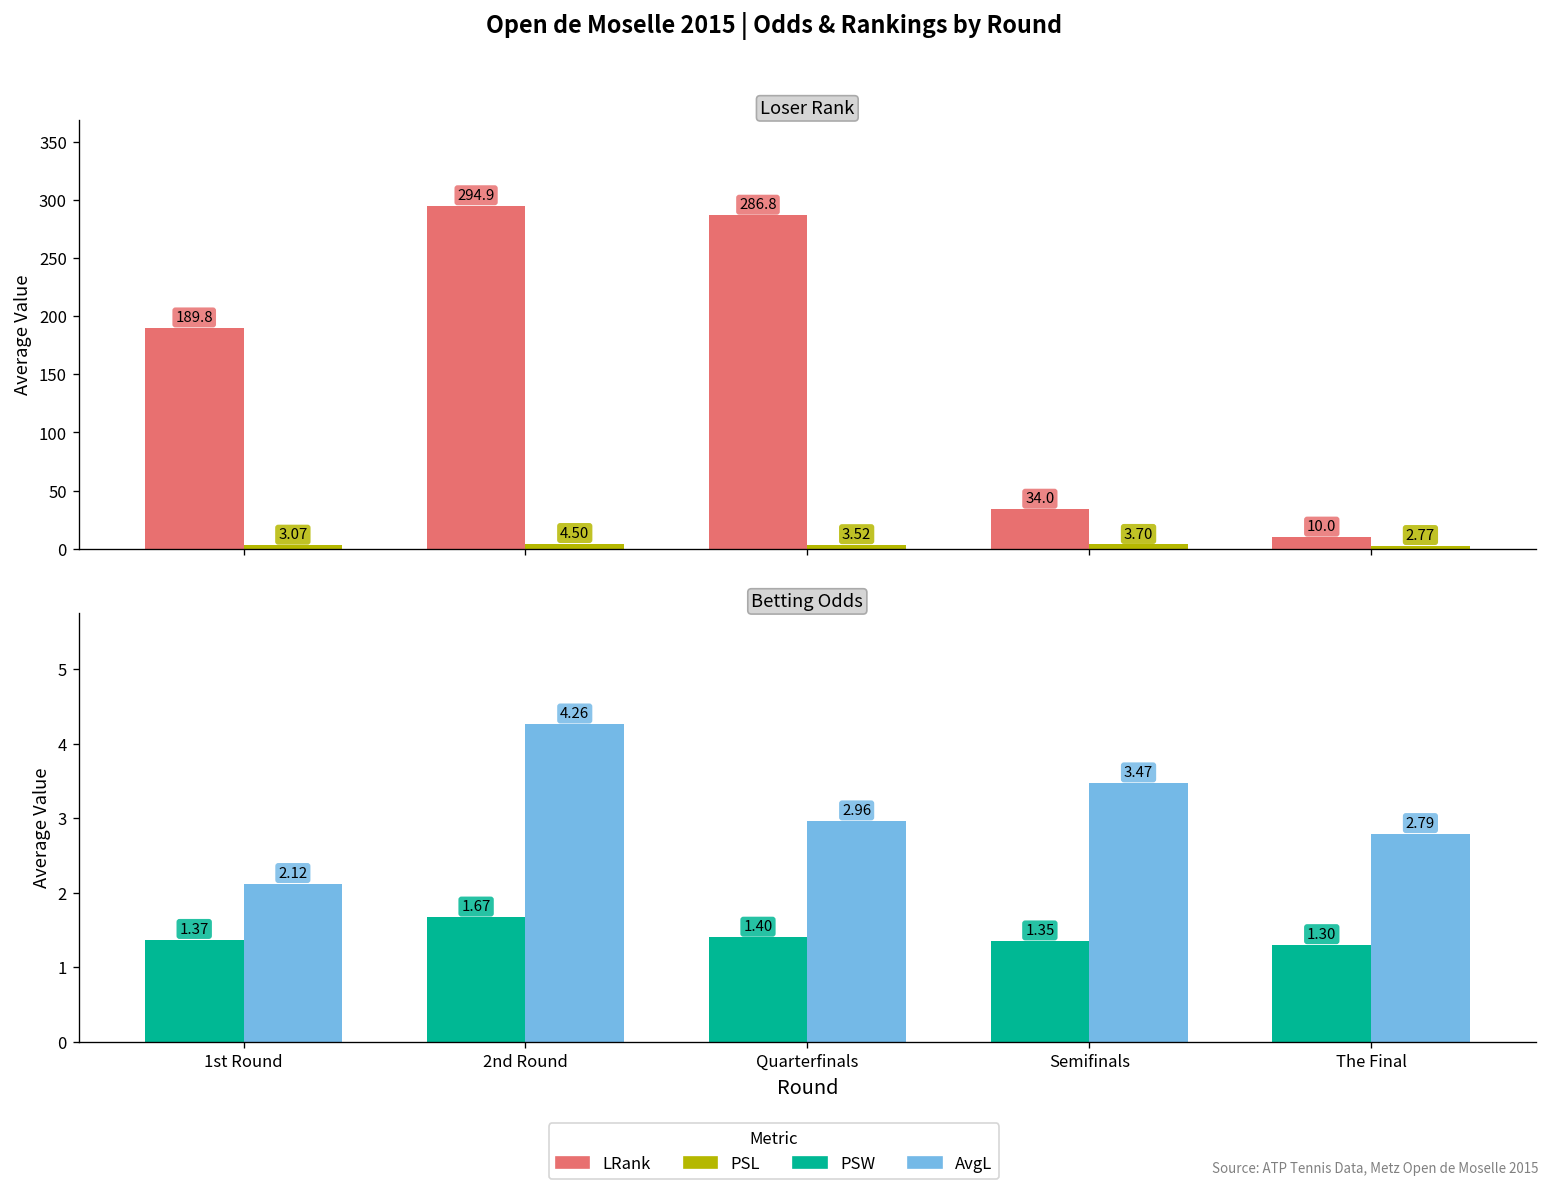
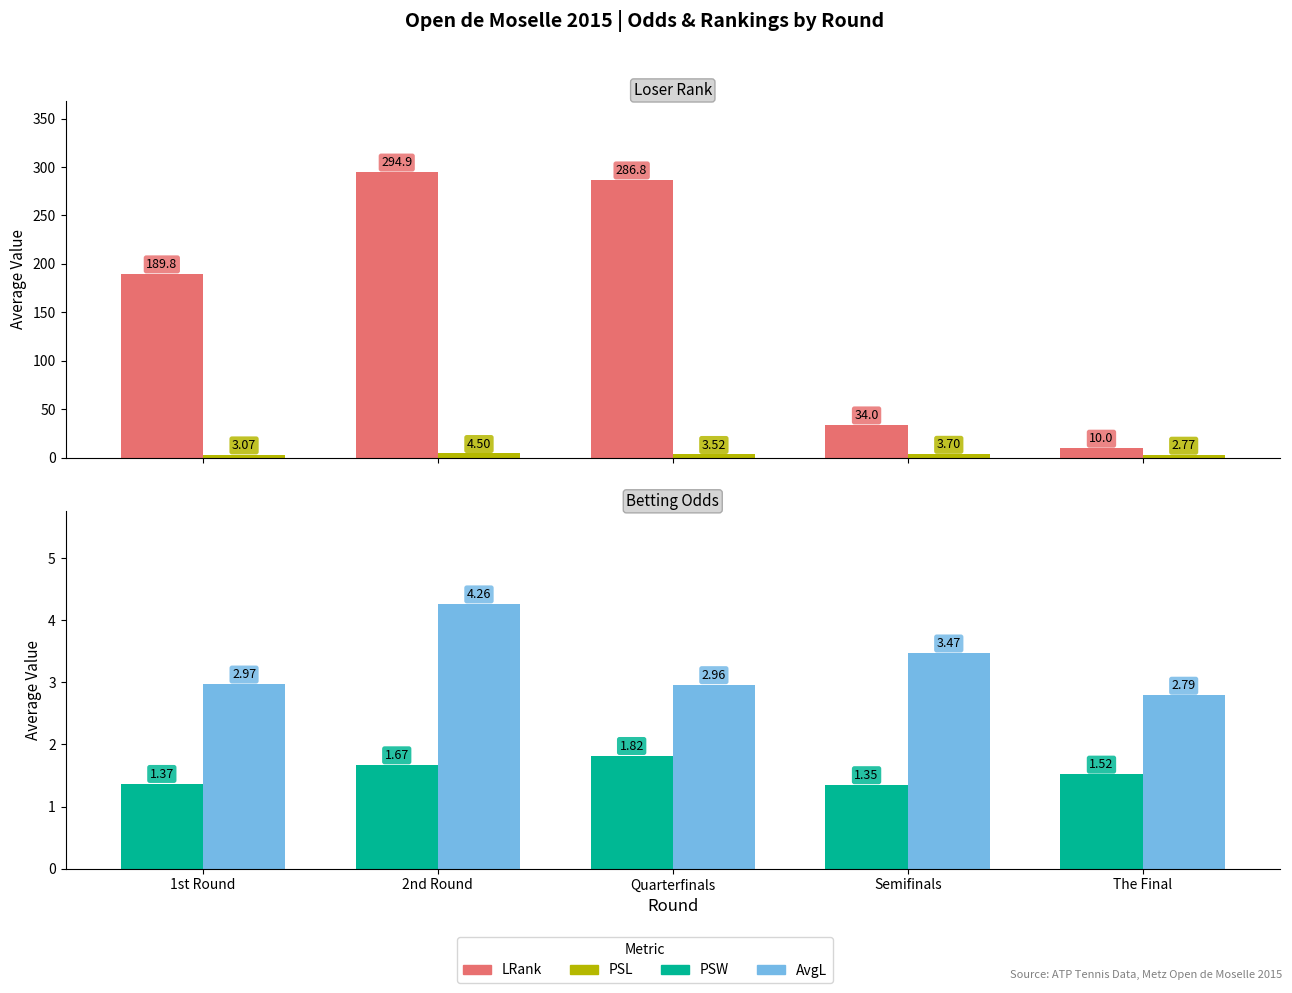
Betting Odds, AvgL, 1st Round: 2.12 -> 2.97
Betting Odds, PSW, Quarterfinals: 1.40 -> 1.82
Betting Odds, PSW, The Final: 1.30 -> 1.52
